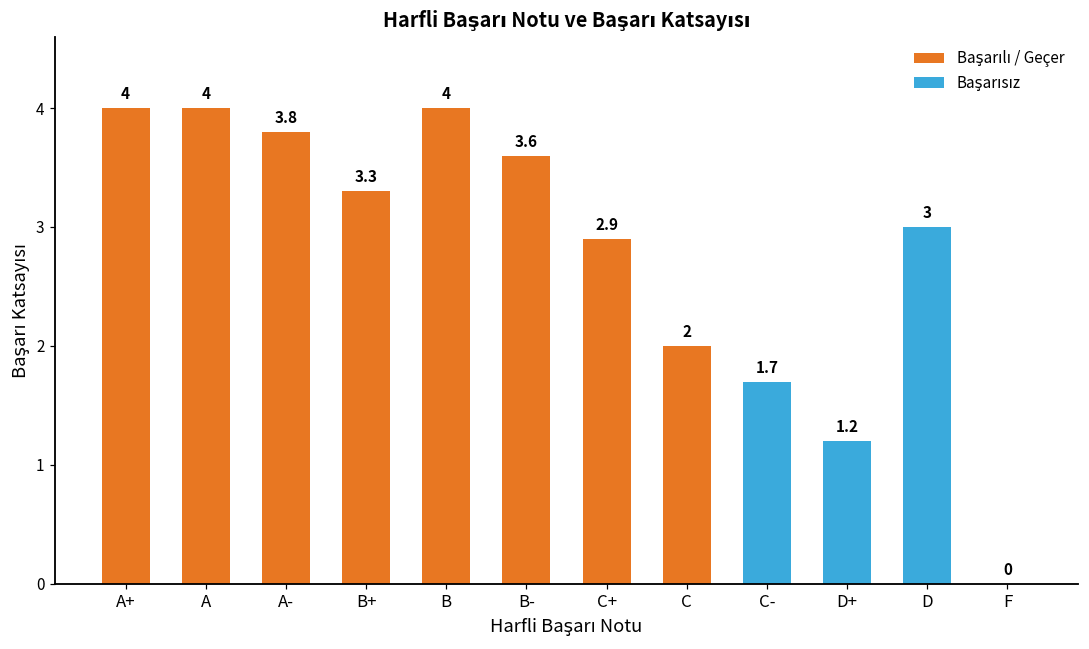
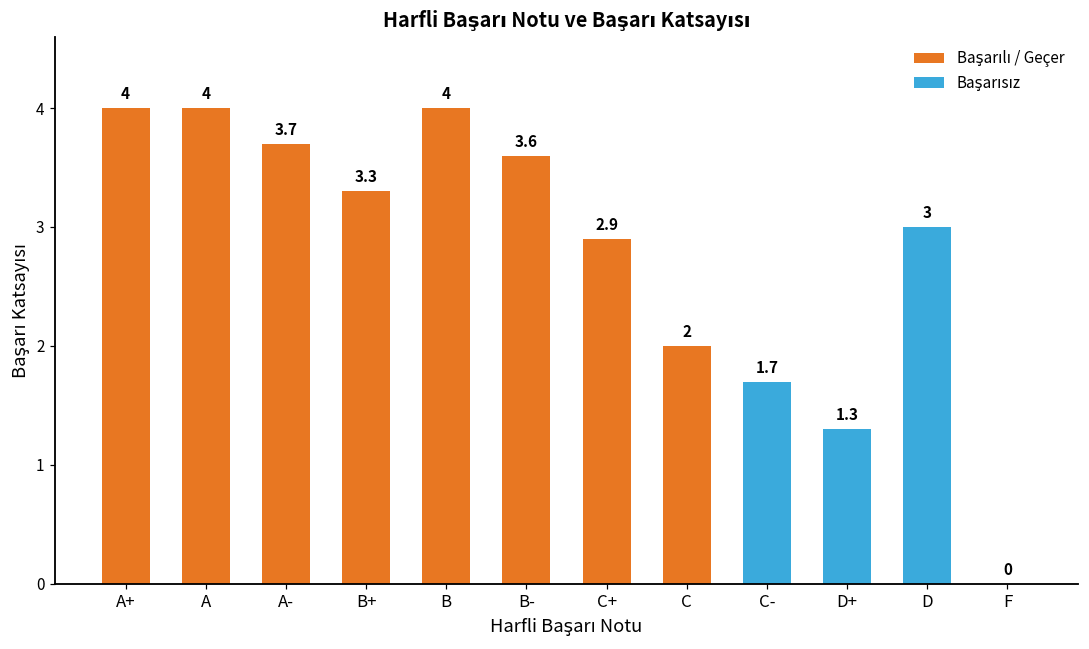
A-: 3.8 -> 3.7
D+: 1.2 -> 1.3
